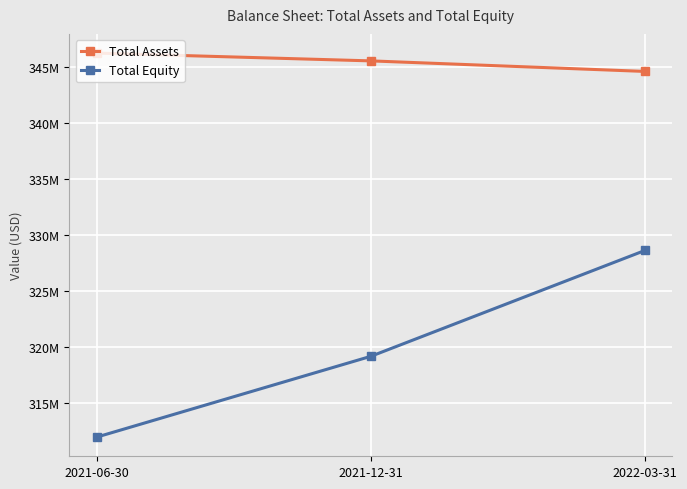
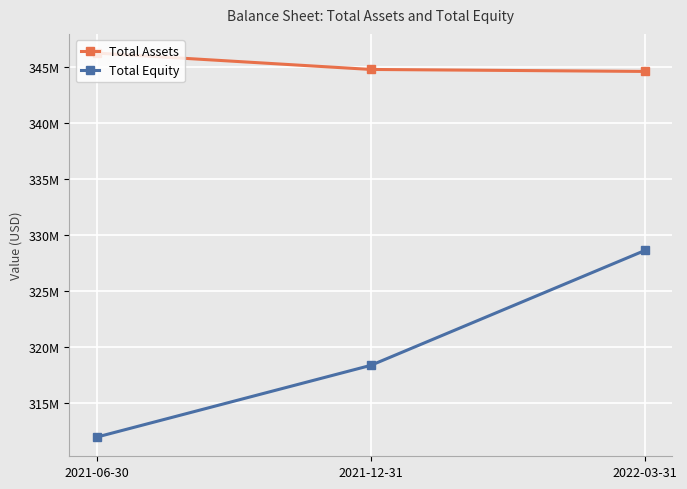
Total Assets, 2021-12-31: 345600000 -> 344800000
Total Equity, 2021-12-31: 319200000 -> 318400000
